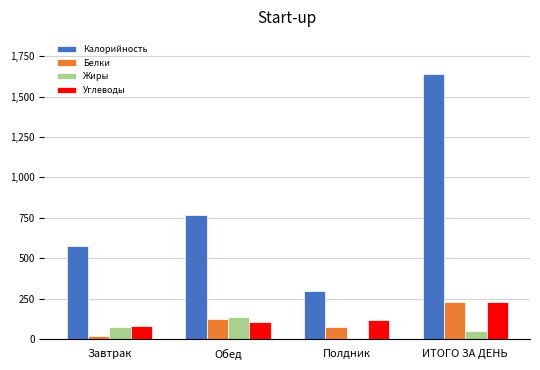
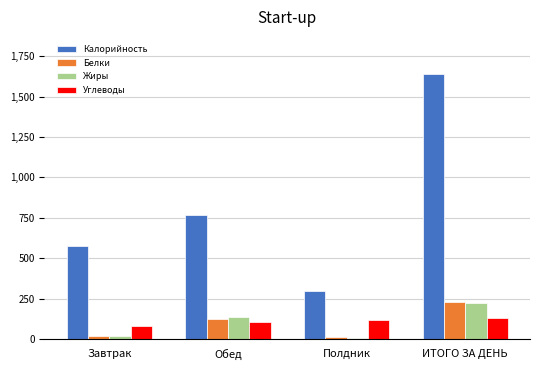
Жиры, Завтрак: 70 -> 20
Белки, Полдник: 80 -> 10
Жиры, ИТОГО ЗА ДЕНЬ: 50 -> 220
Углеводы, ИТОГО ЗА ДЕНЬ: 230 -> 130
